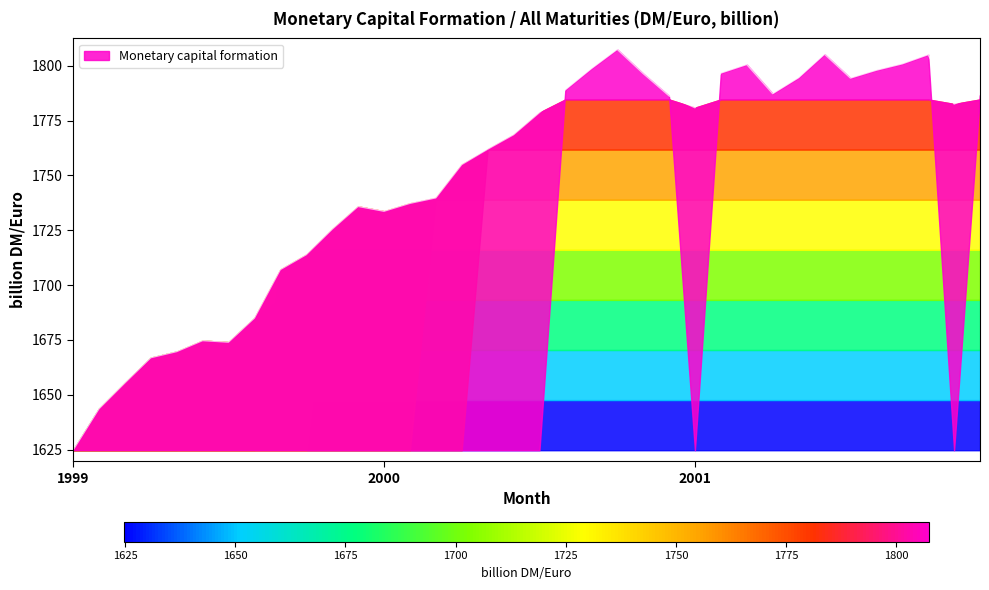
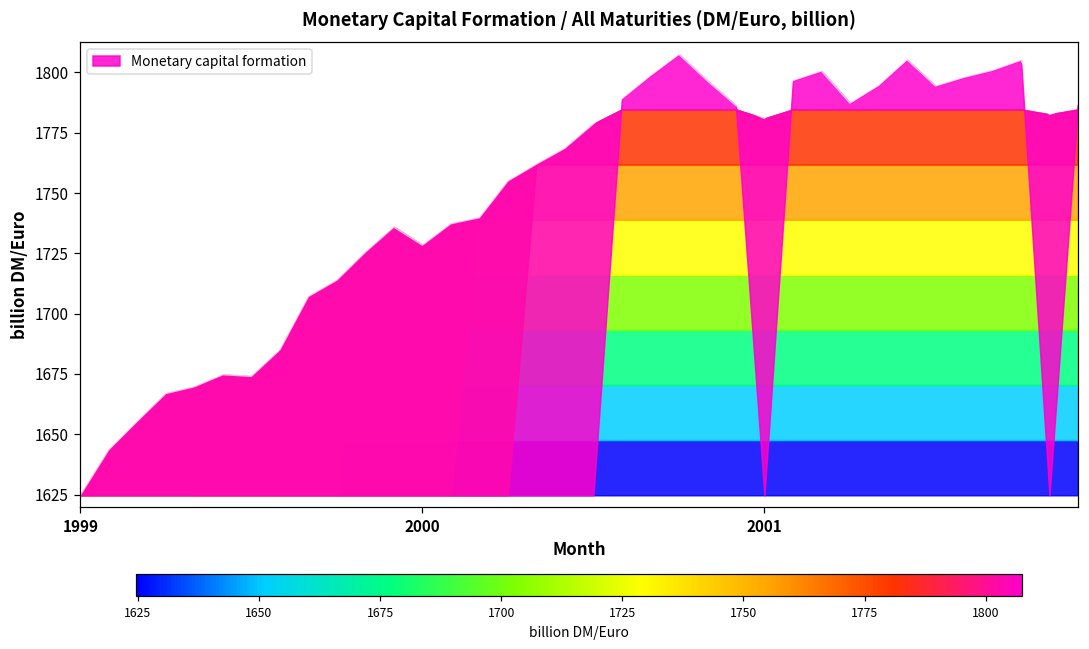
Monetary capital formation, 2000: 1734 -> 1728
